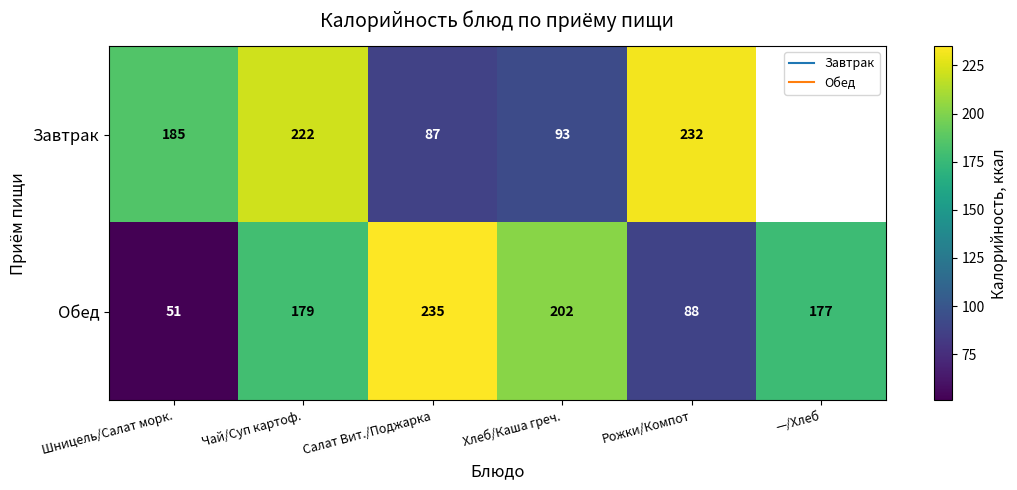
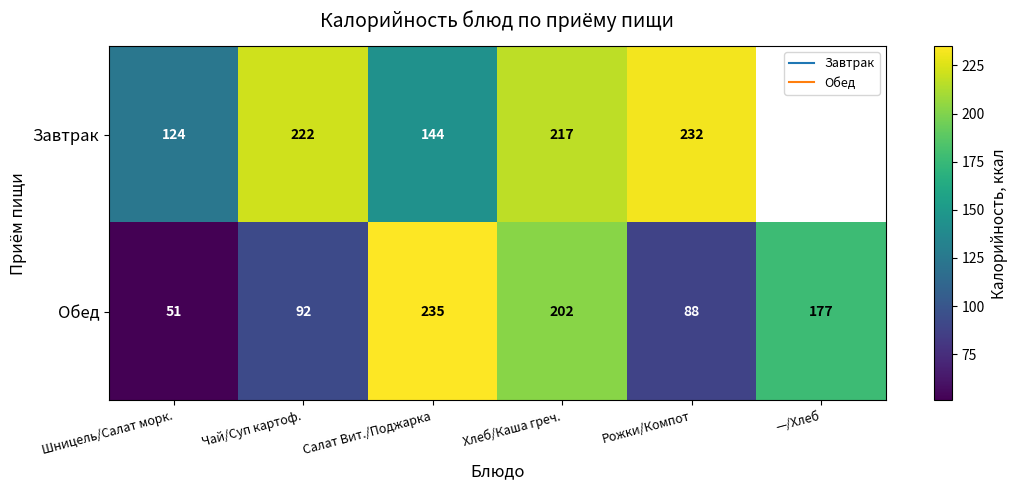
Завтрак, Шницель/Салат морк.: 185 -> 124
Завтрак, Салат Вит./Поджарка: 87 -> 144
Завтрак, Хлеб/Каша греч.: 93 -> 217
Обед, Чай/Суп картоф.: 179 -> 92
